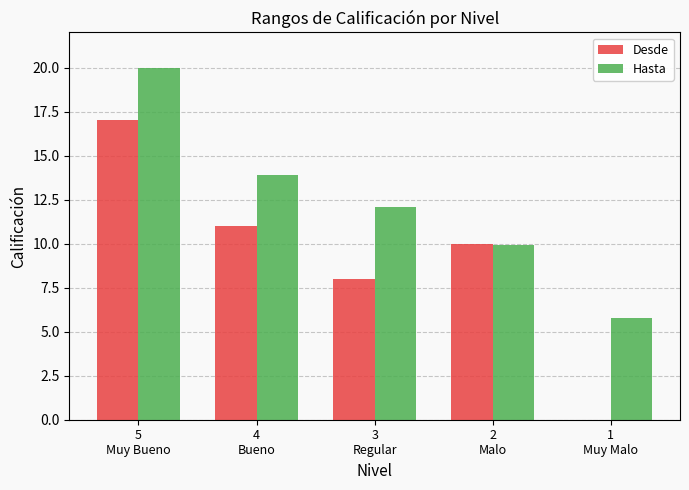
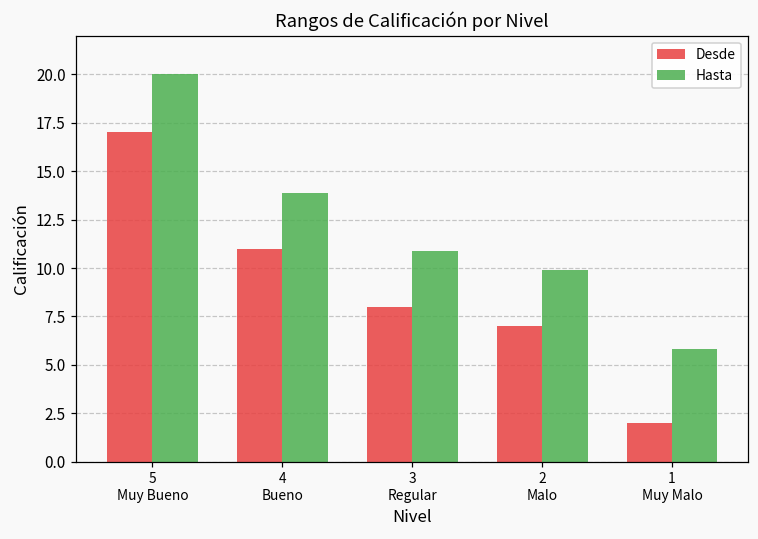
Hasta, 3 Regular: 12.1 -> 10.9
Desde, 2 Malo: 10 -> 7
Desde, 1 Muy Malo: 0 -> 2
